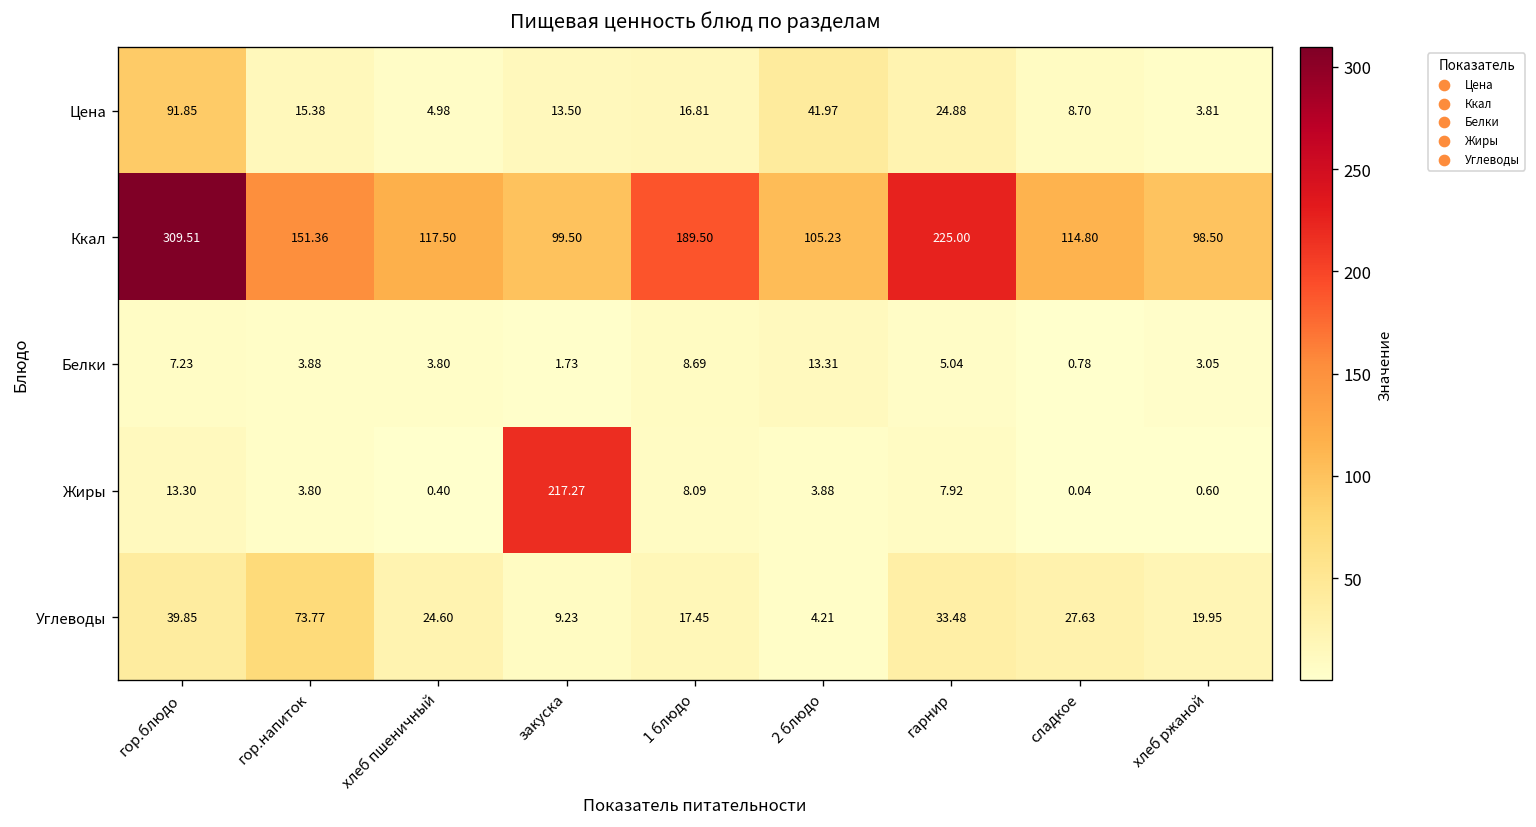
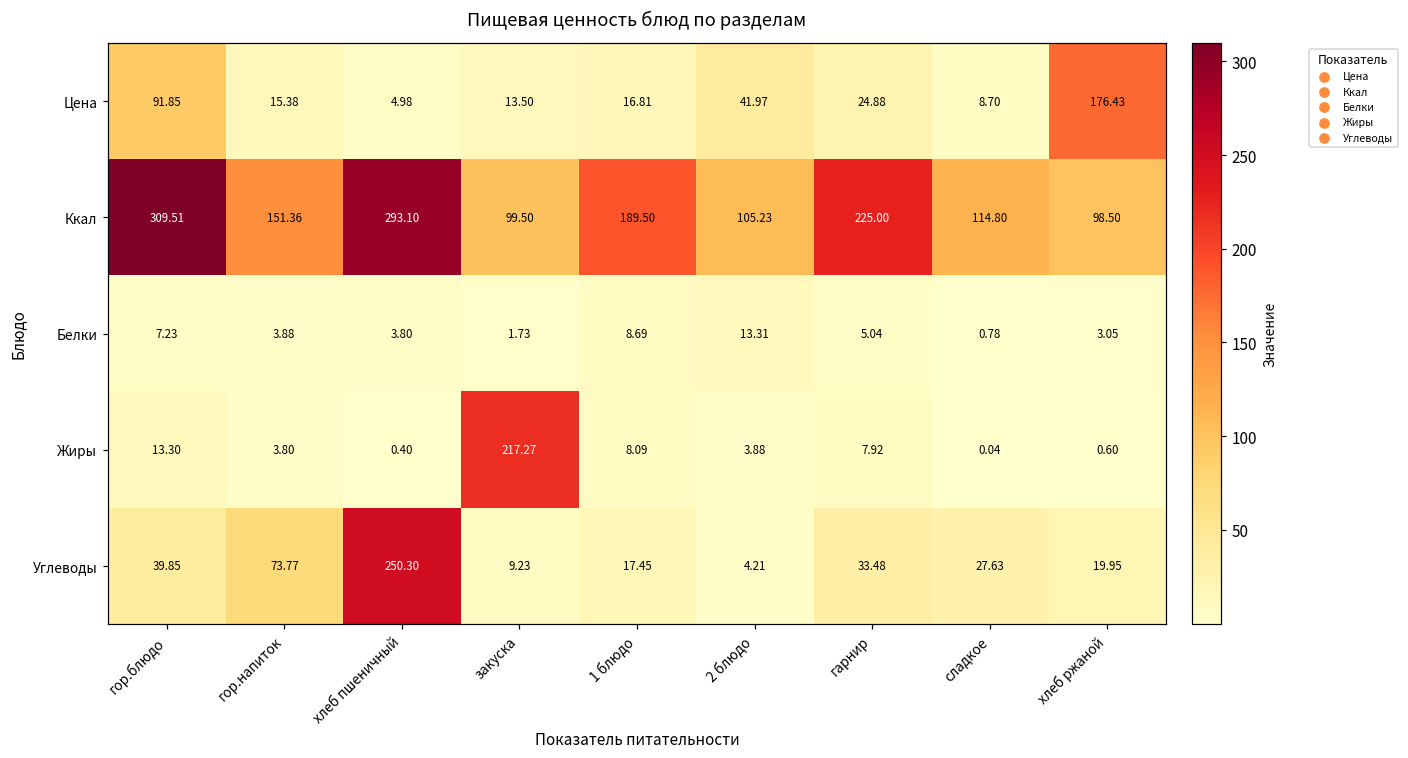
Цена, хлеб ржаной: 3.81 -> 176.43
Ккал, хлеб пшеничный: 117.50 -> 293.10
Углеводы, хлеб пшеничный: 24.60 -> 250.30
